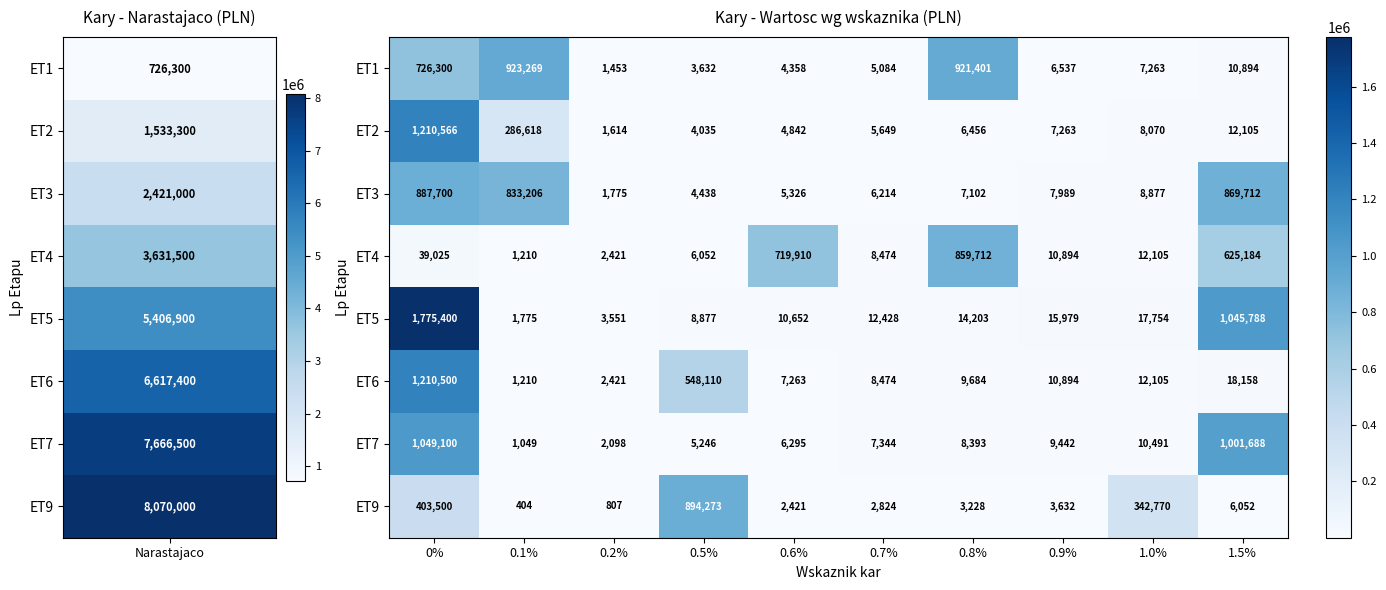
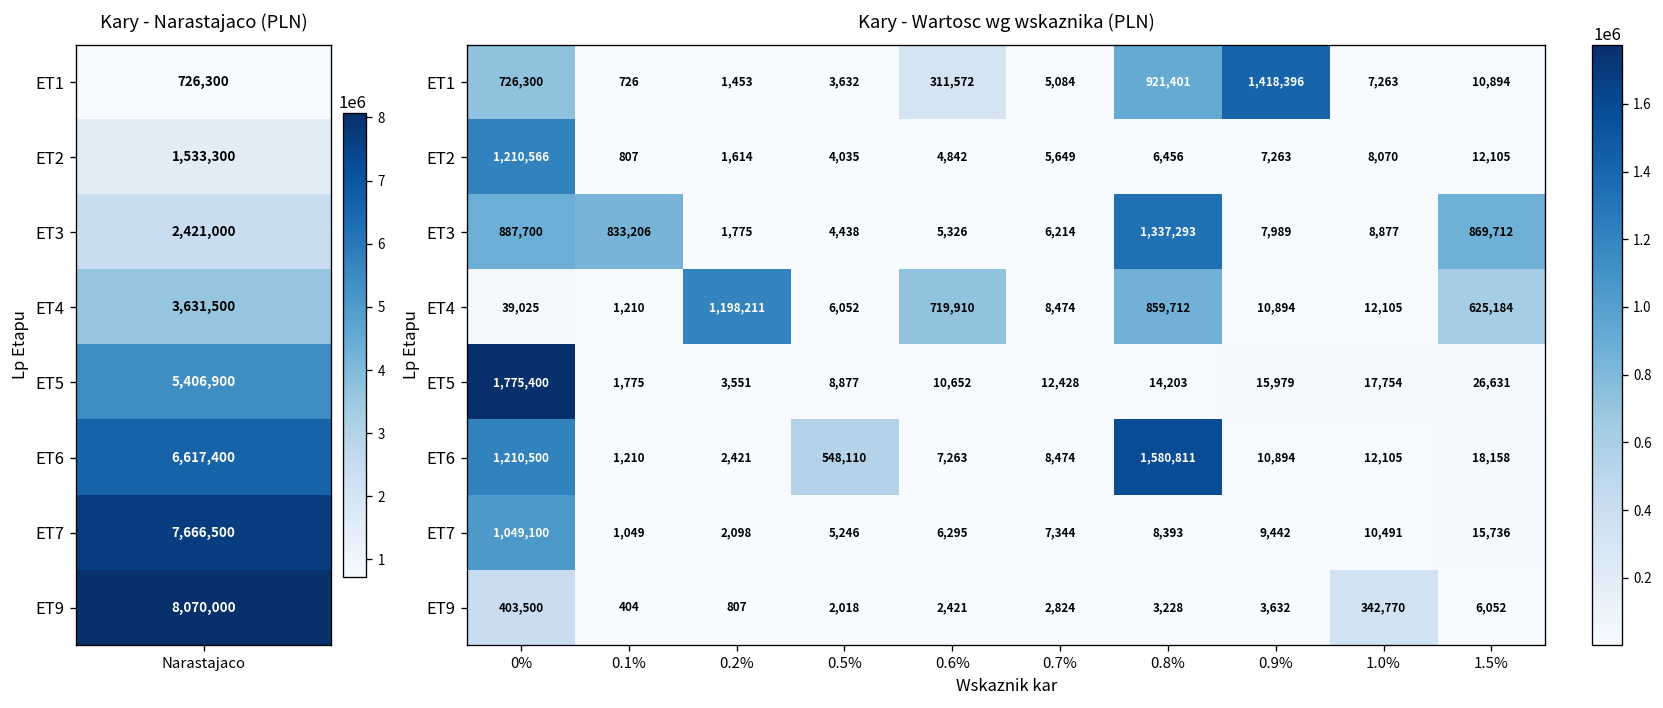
Kary - Wartosc wg wskaznika (PLN), ET1, 0.1%: 923,269 -> 726
Kary - Wartosc wg wskaznika (PLN), ET1, 0.6%: 4,358 -> 311,572
Kary - Wartosc wg wskaznika (PLN), ET1, 0.9%: 6,537 -> 1,418,396
Kary - Wartosc wg wskaznika (PLN), ET2, 0.1%: 286,618 -> 807
Kary - Wartosc wg wskaznika (PLN), ET3, 0.8%: 7,102 -> 1,337,293
Kary - Wartosc wg wskaznika (PLN), ET4, 0.2%: 2,421 -> 1,198,211
Kary - Wartosc wg wskaznika (PLN), ET5, 1.5%: 1,045,788 -> 26,631
Kary - Wartosc wg wskaznika (PLN), ET6, 0.8%: 9,684 -> 1,580,811
Kary - Wartosc wg wskaznika (PLN), ET7, 1.5%: 1,001,688 -> 15,736
Kary - Wartosc wg wskaznika (PLN), ET9, 0.5%: 894,273 -> 2,018
